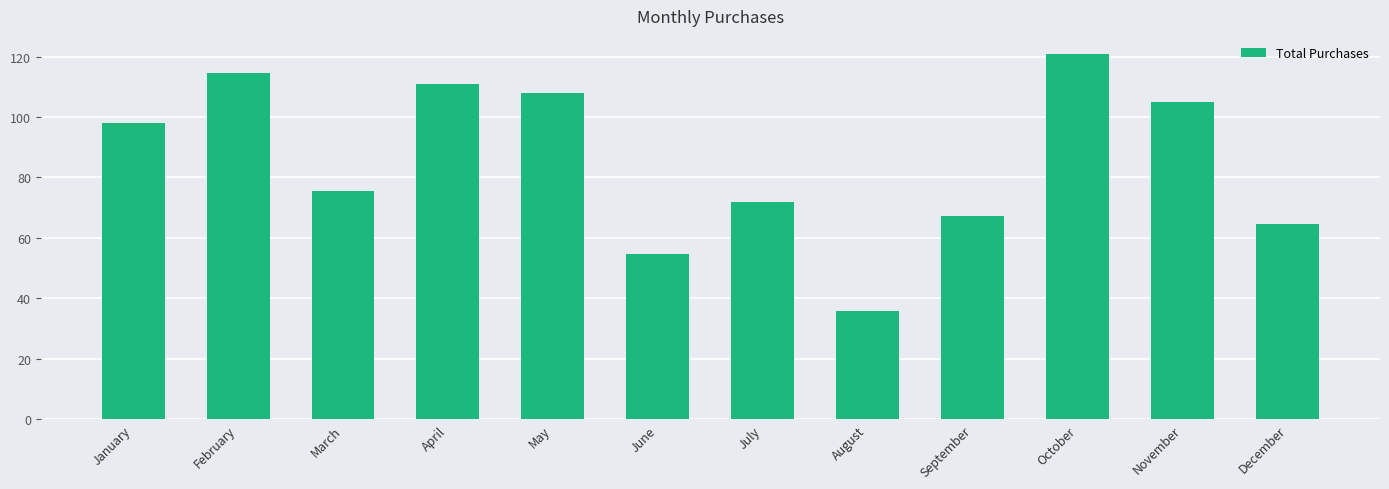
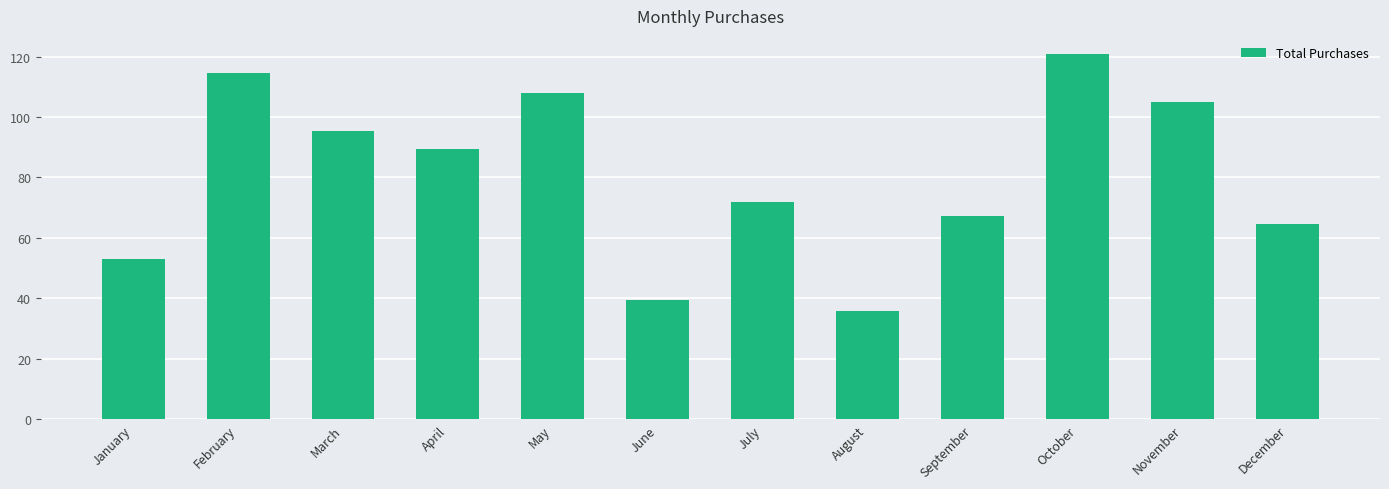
January: 98 -> 53
March: 76 -> 96
April: 111 -> 89
June: 55 -> 40
